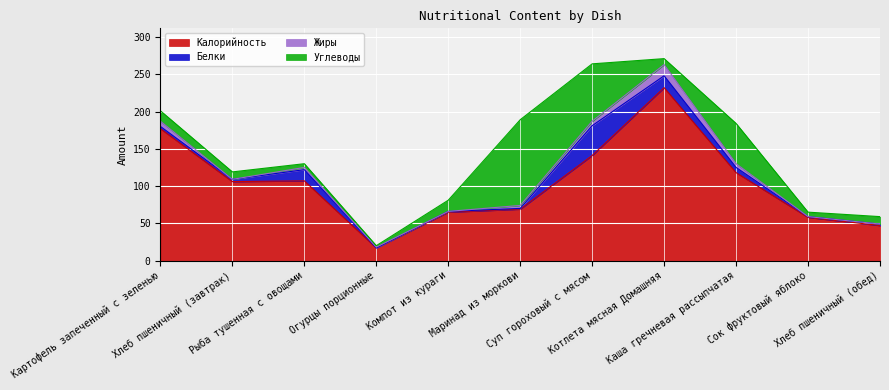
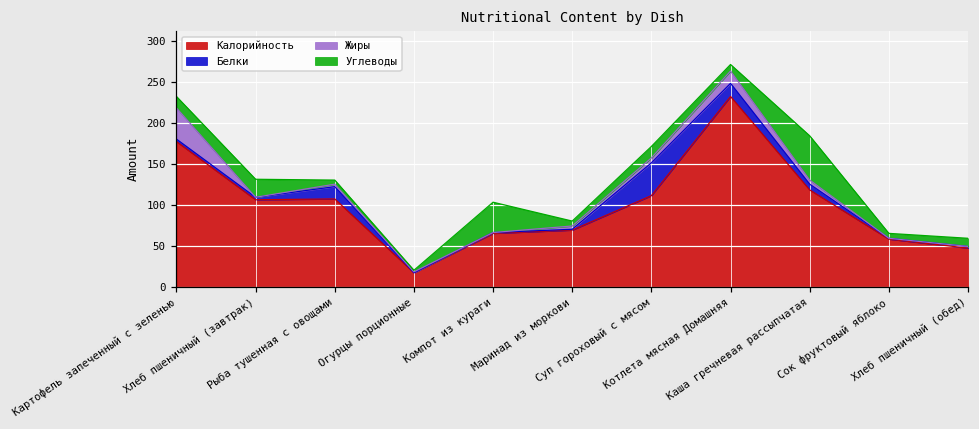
Жиры, Картофель запеченный с зеленью: 10 -> 40
Углеводы, Хлеб пшеничный (завтрак): 10 -> 20
Углеводы, Компот из кураги: 20 -> 40
Углеводы, Маринад из моркови: 120 -> 10
Калорийность, Суп гороховый с мясом: 140 -> 110
Углеводы, Суп гороховый с мясом: 80 -> 10
